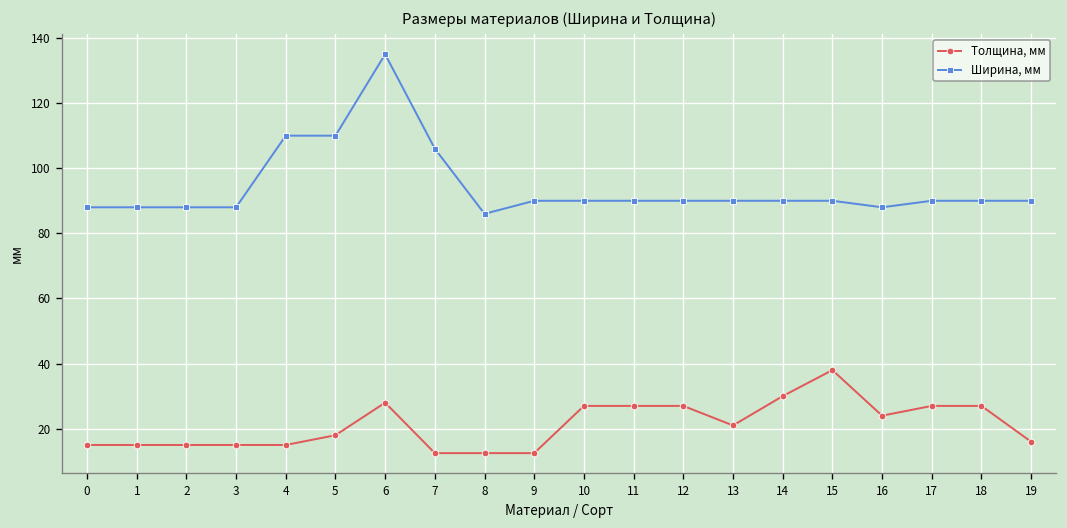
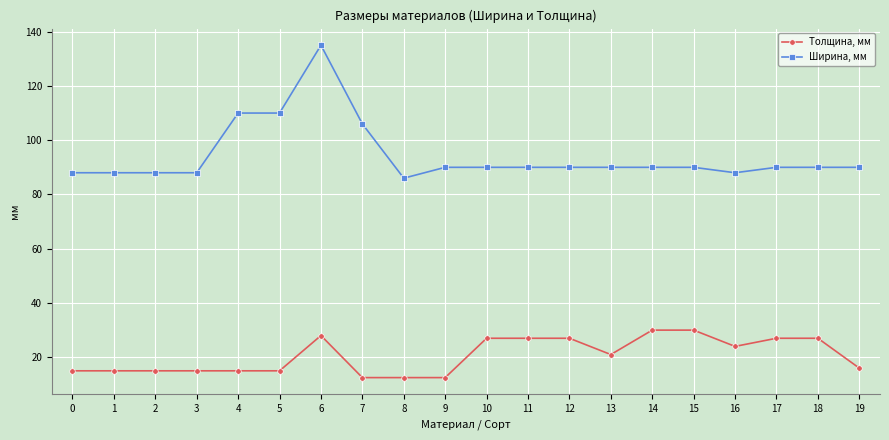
Толщина, мм, 5: 18 -> 15
Толщина, мм, 15: 38 -> 30
